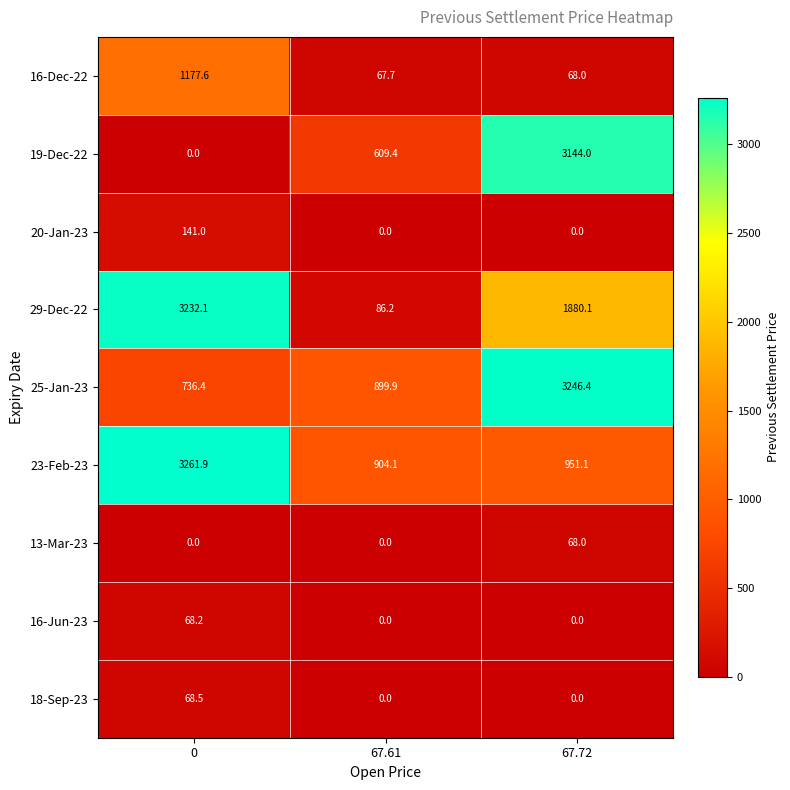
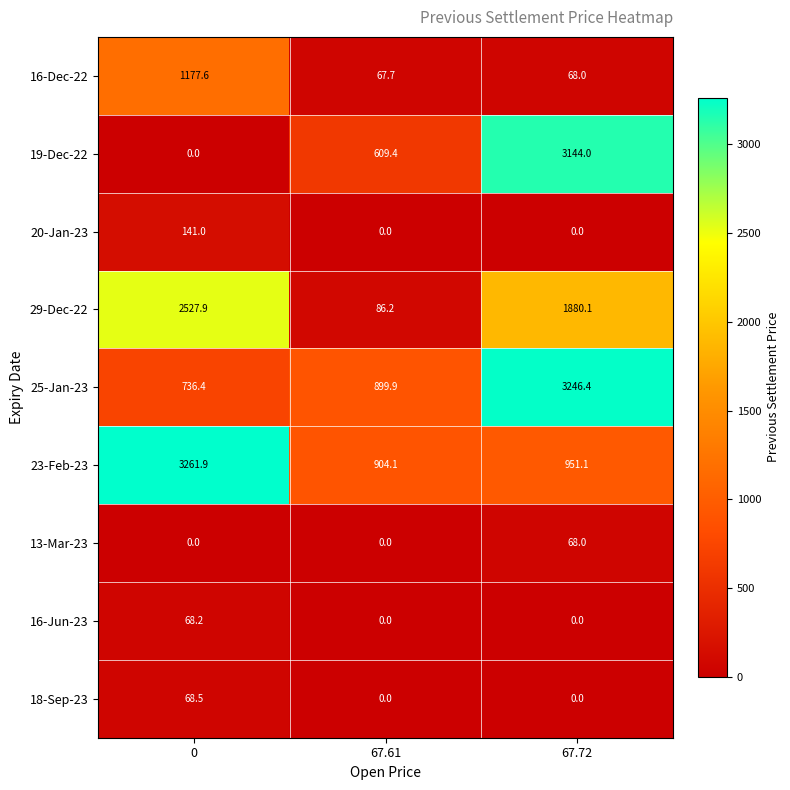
29-Dec-22, 0: 3232.1 -> 2527.9
